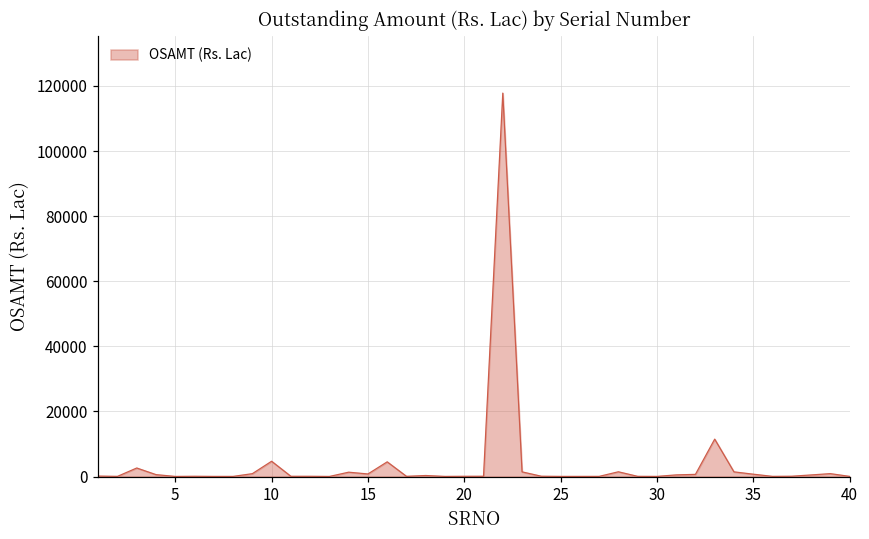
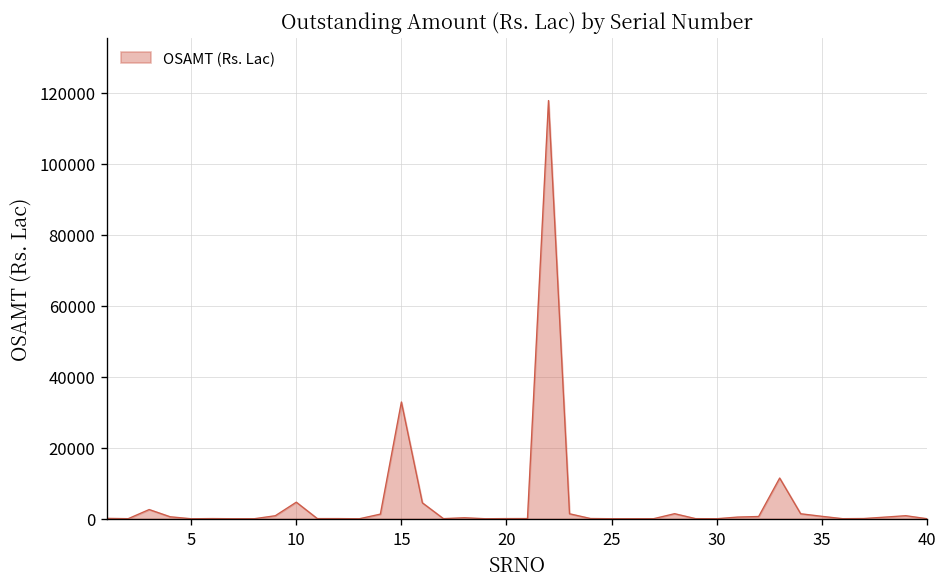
15: 1000 -> 33000
